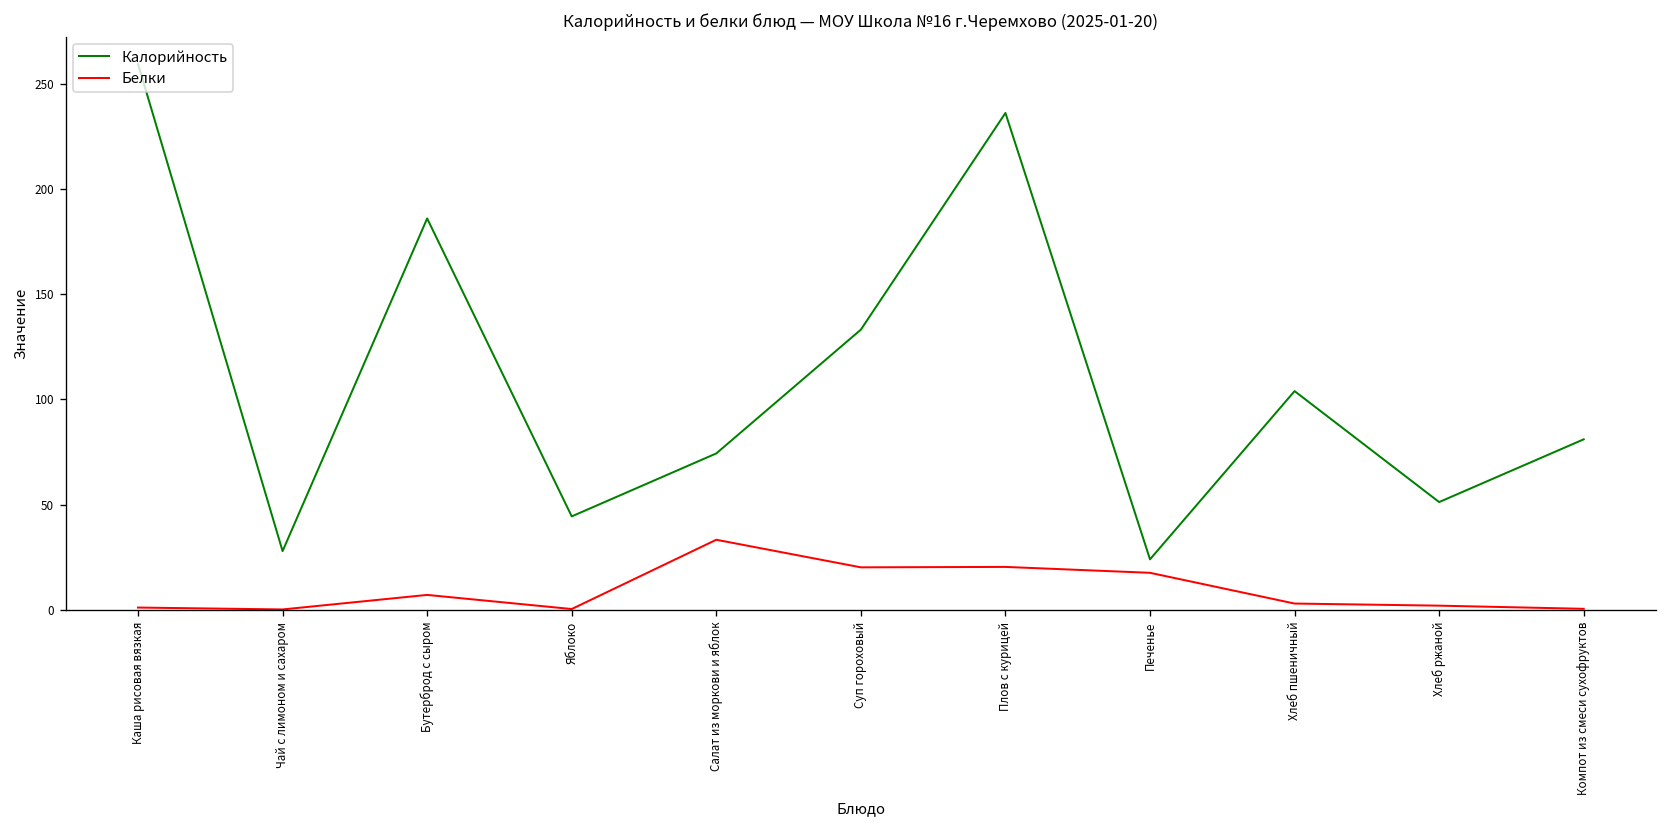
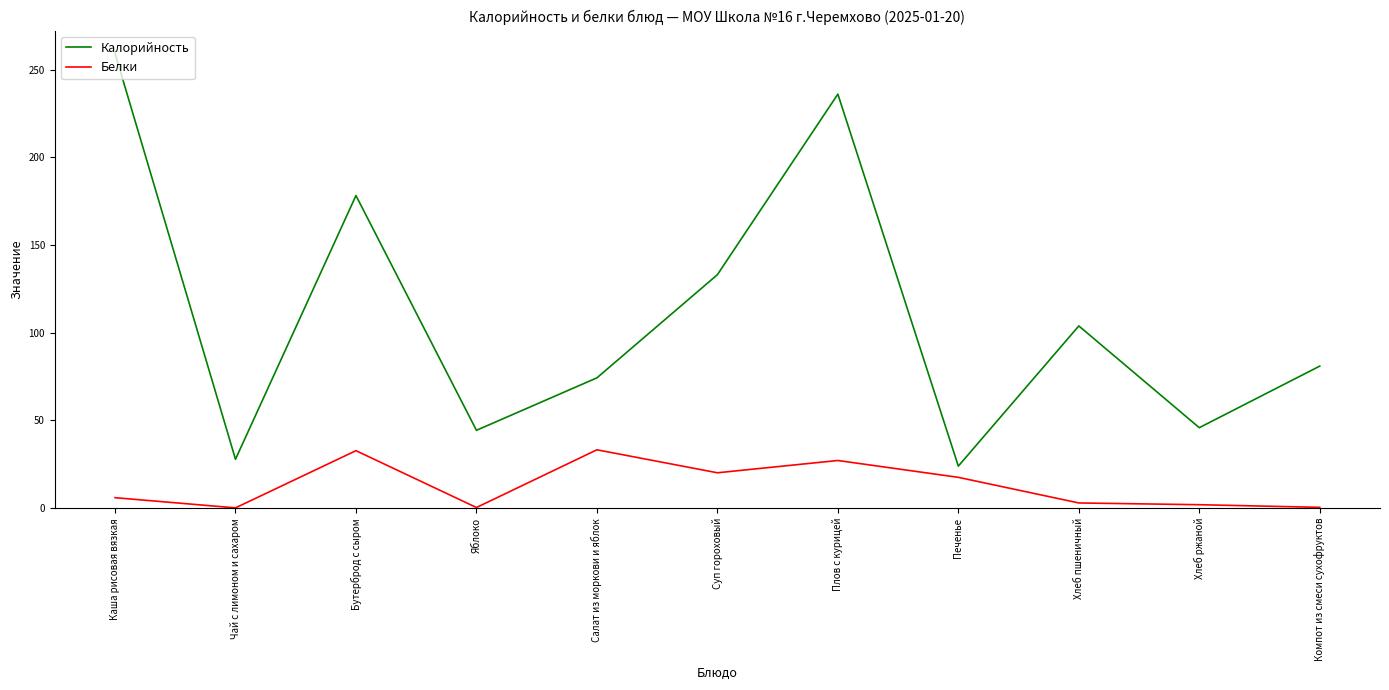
Белки, Каша рисовая вязкая: 1 -> 6
Калорийность, Бутерброд с сыром: 186 -> 178
Белки, Бутерброд с сыром: 7 -> 33
Белки, Плов с курицей: 20 -> 27
Калорийность, Хлеб ржаной: 51 -> 46
